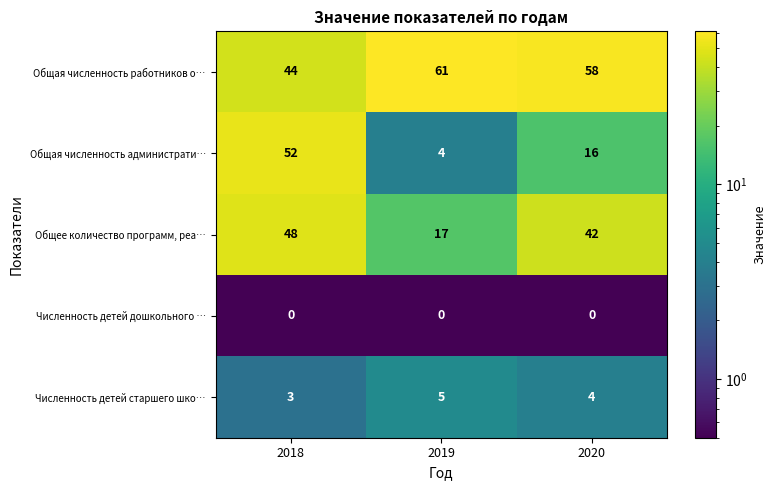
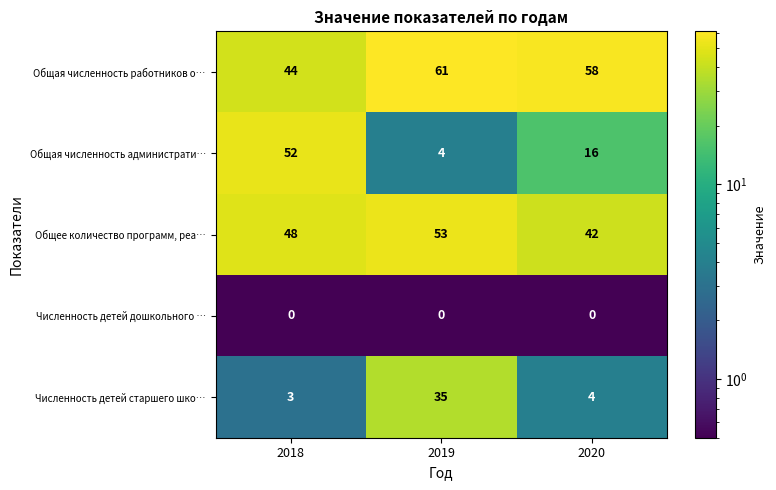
Общее количество программ, реа…, 2019: 17 -> 53
Численность детей старшего шко…, 2019: 5 -> 35
